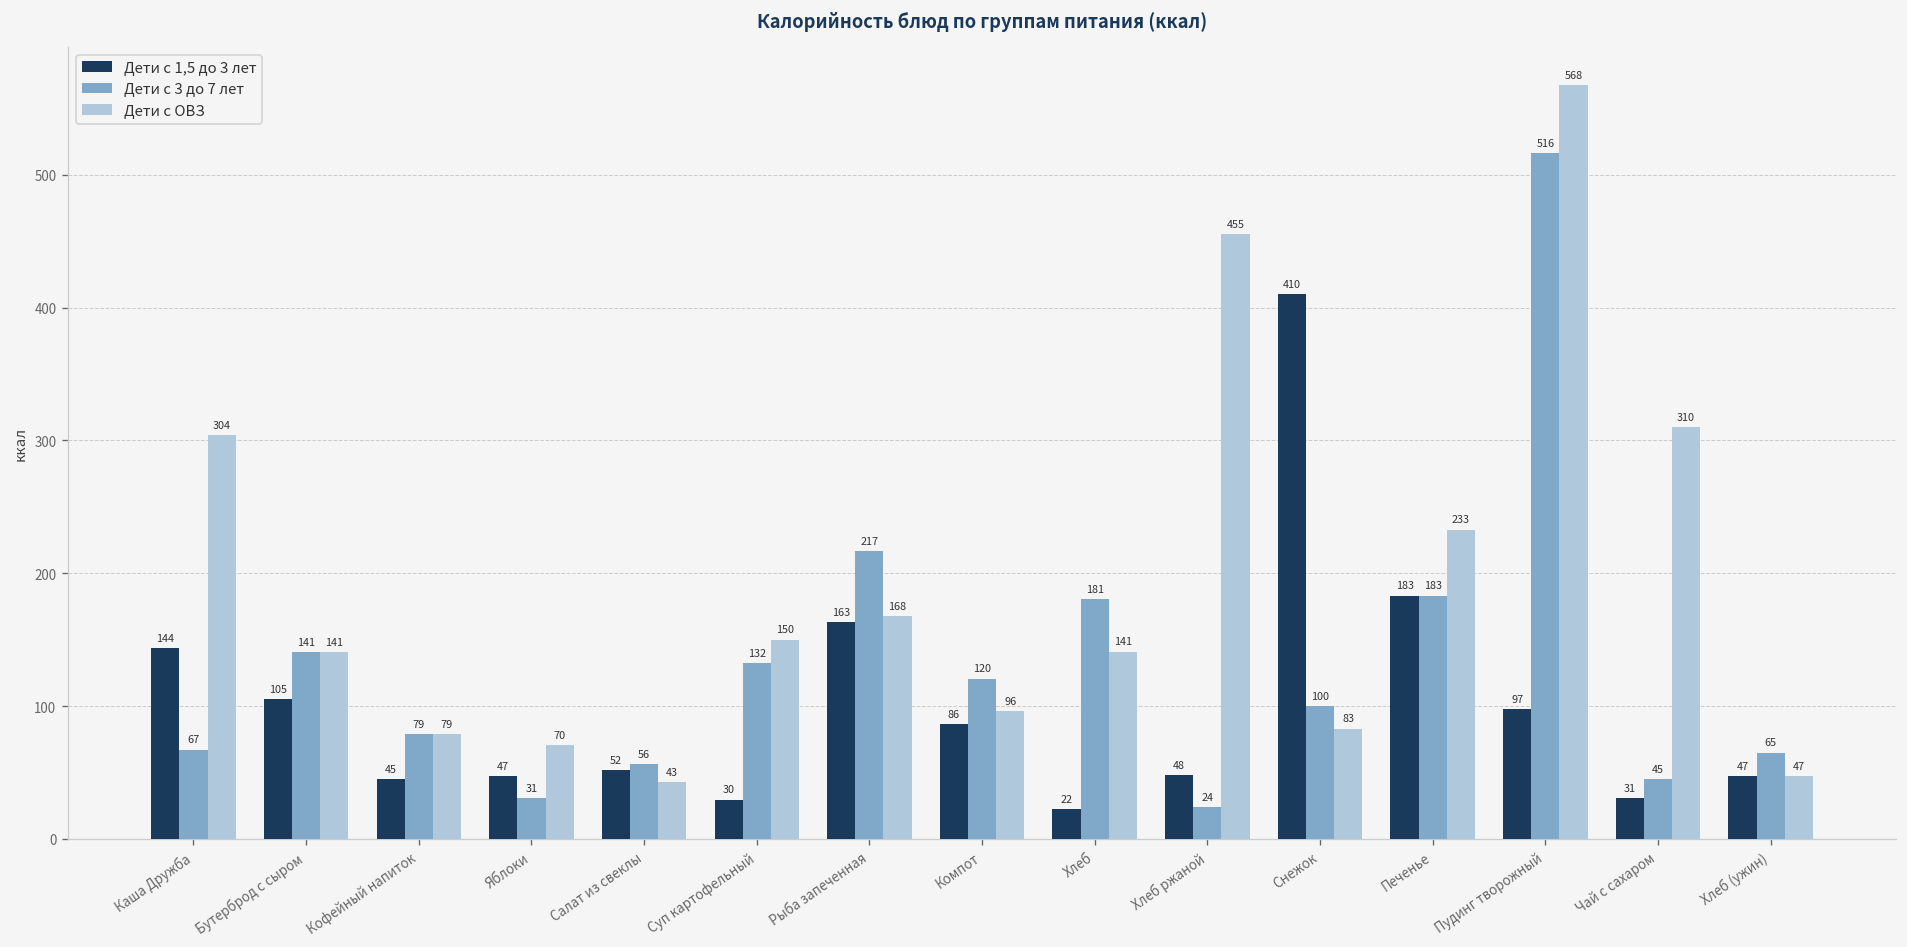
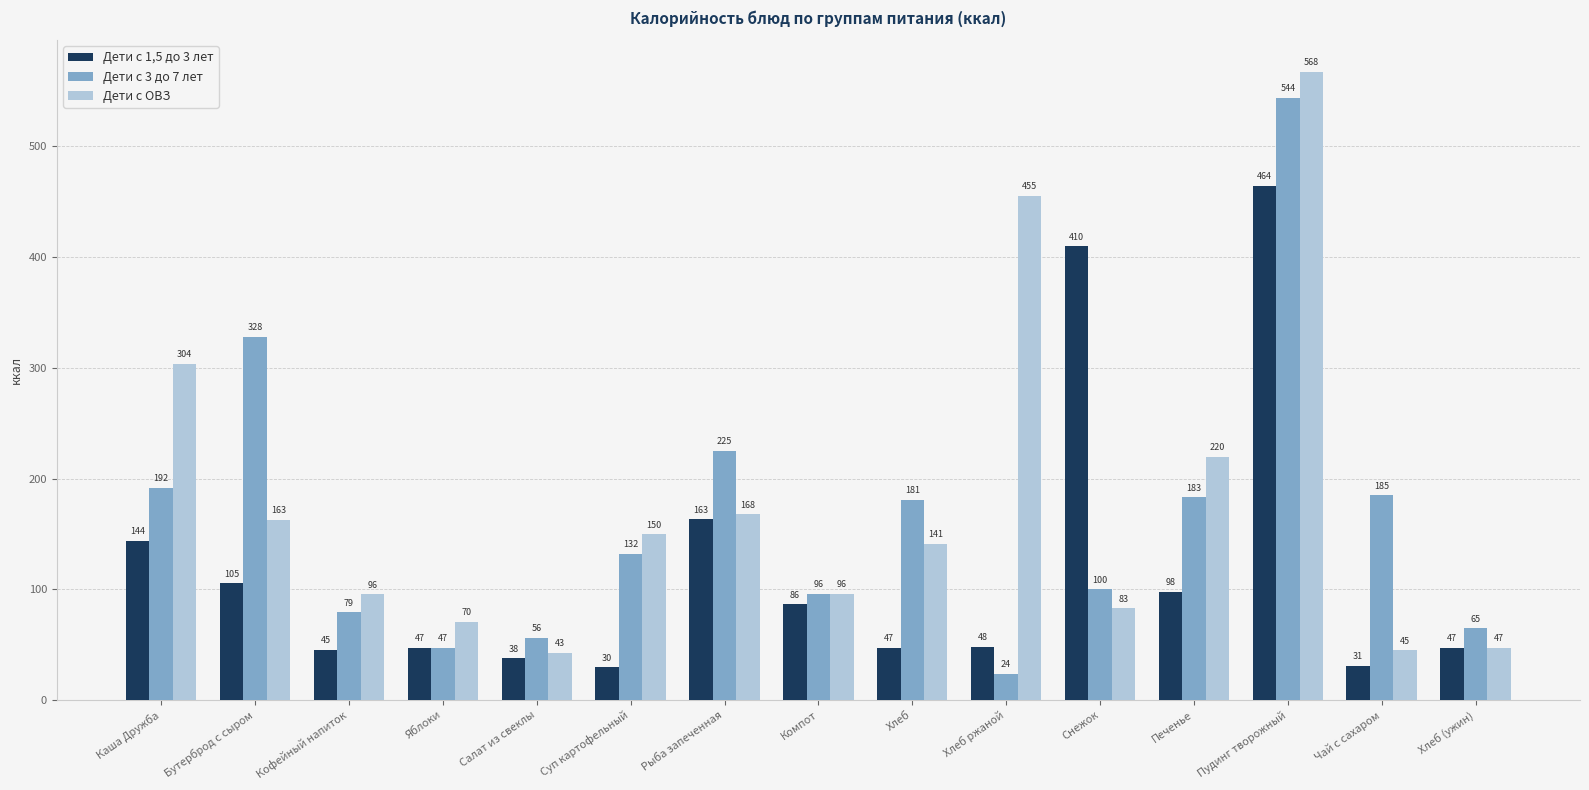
Дети с 3 до 7 лет, Каша Дружба: 67 -> 192
Дети с 3 до 7 лет, Бутерброд с сыром: 141 -> 328
Дети с ОВЗ, Бутерброд с сыром: 141 -> 163
Дети с ОВЗ, Кофейный напиток: 79 -> 96
Дети с 3 до 7 лет, Яблоки: 31 -> 47
Дети с 1,5 до 3 лет, Салат из свеклы: 52 -> 38
Дети с 3 до 7 лет, Рыба запеченная: 217 -> 225
Дети с 3 до 7 лет, Компот: 120 -> 96
Дети с 1,5 до 3 лет, Хлеб: 22 -> 47
Дети с 1,5 до 3 лет, Печенье: 183 -> 98
Дети с ОВЗ, Печенье: 233 -> 220
Дети с 1,5 до 3 лет, Пудинг творожный: 97 -> 464
Дети с 3 до 7 лет, Пудинг творожный: 516 -> 544
Дети с 3 до 7 лет, Чай с сахаром: 45 -> 185
Дети с ОВЗ, Чай с сахаром: 310 -> 45
